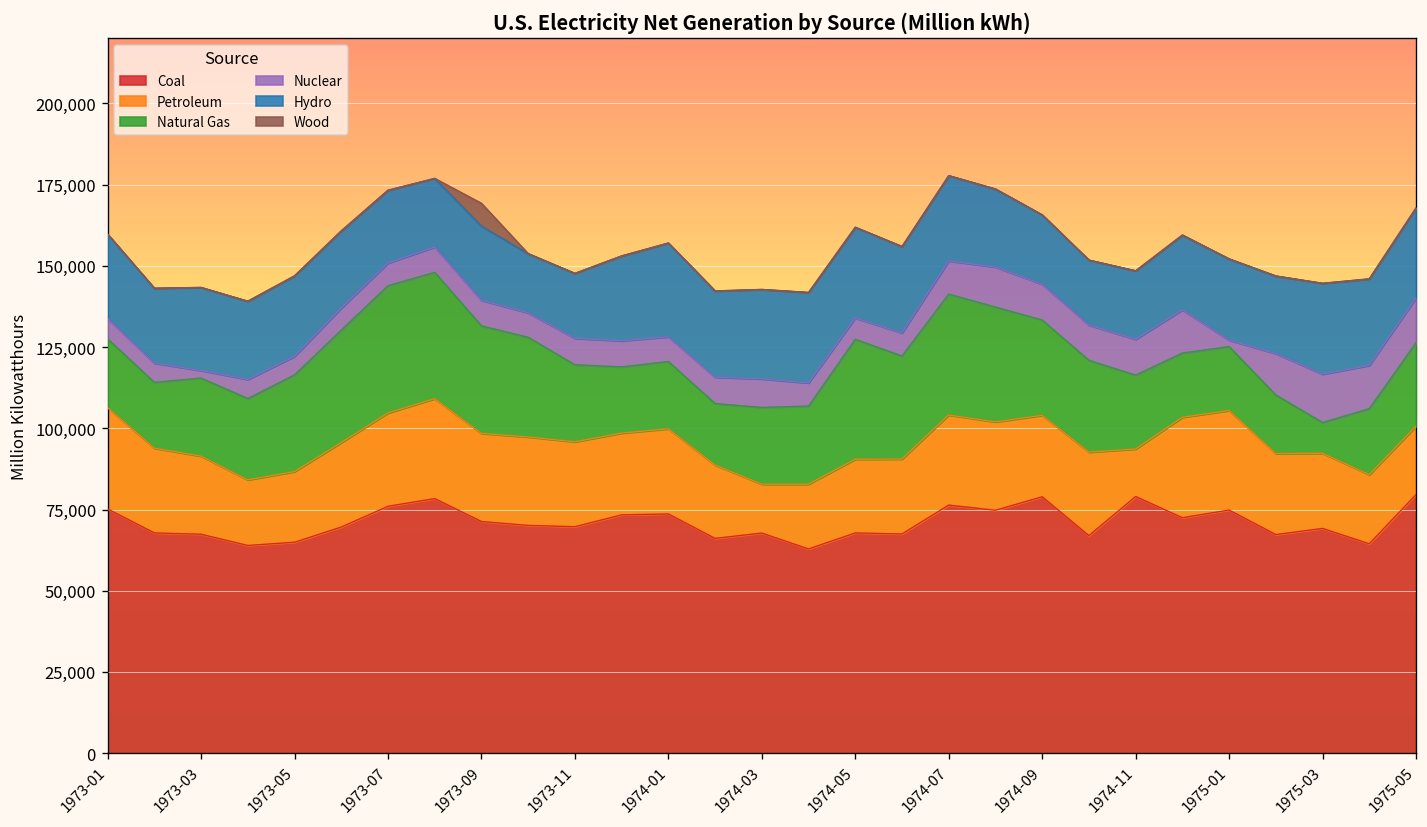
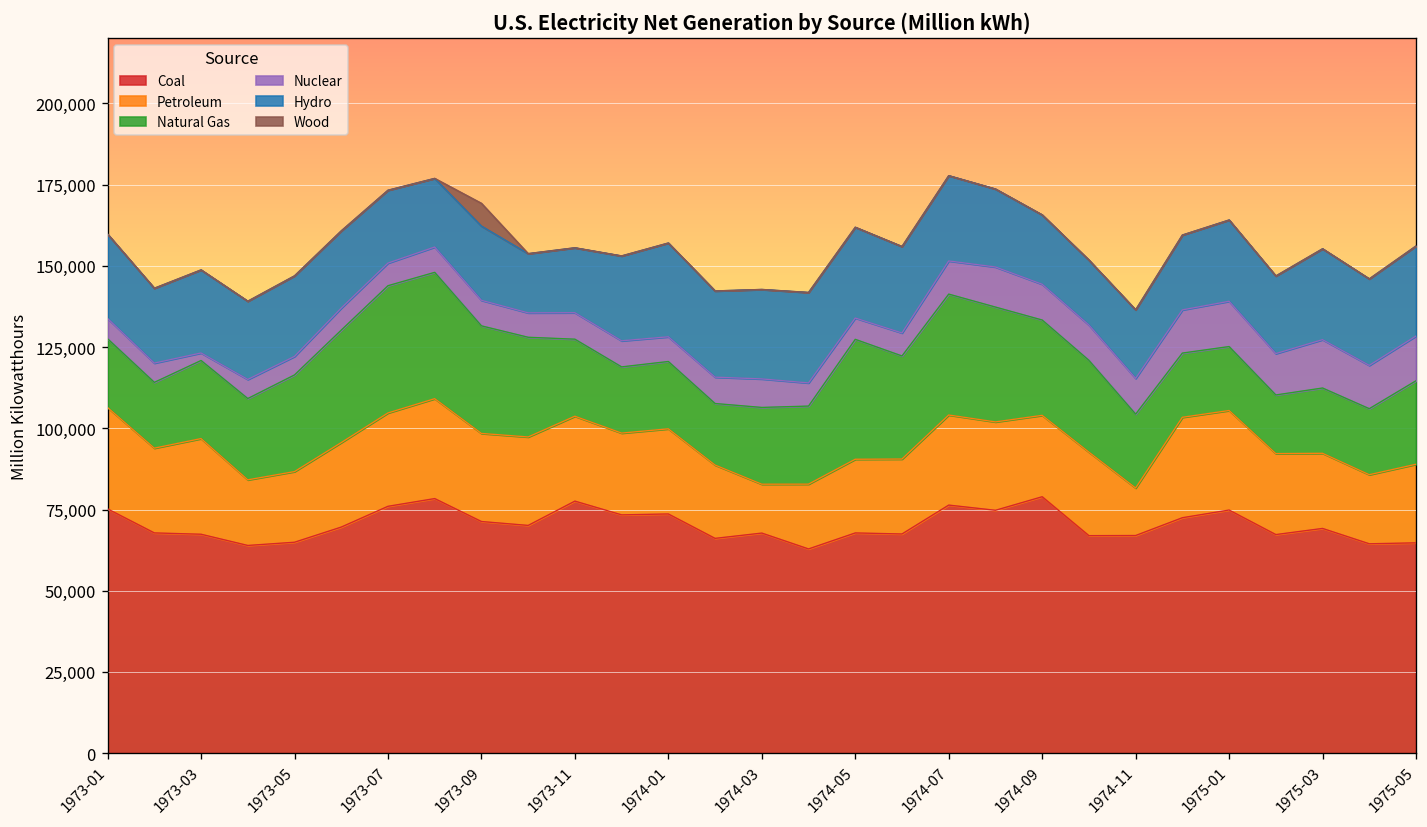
Petroleum, 1973-03: 24,000 -> 29,000
Coal, 1973-11: 70,000 -> 78,000
Coal, 1974-11: 79,000 -> 67,000
Nuclear, 1975-01: 2,000 -> 14,000
Natural Gas, 1975-03: 9,000 -> 20,000
Coal, 1975-05: 80,000 -> 65,000
Petroleum, 1975-05: 21,000 -> 24,000
